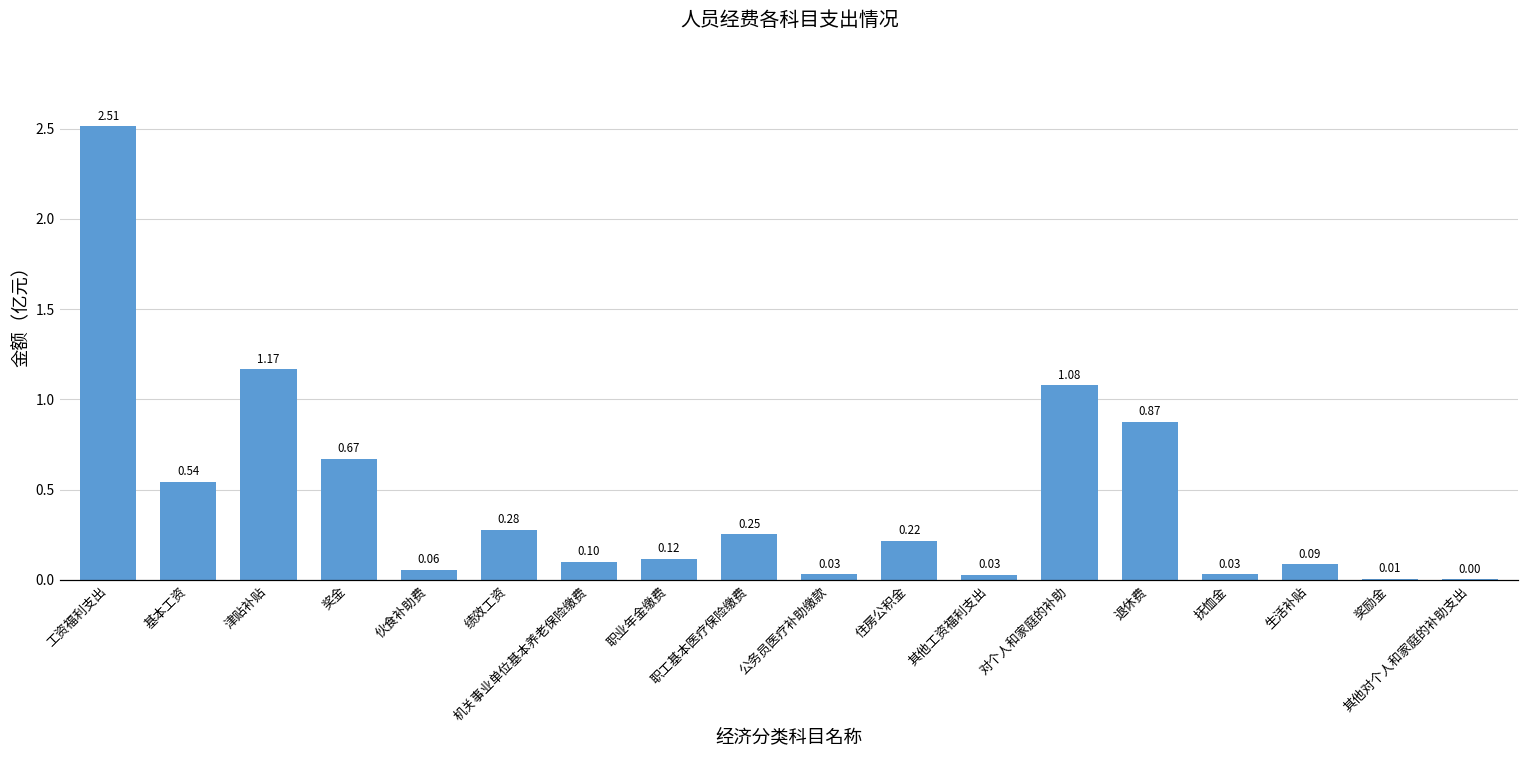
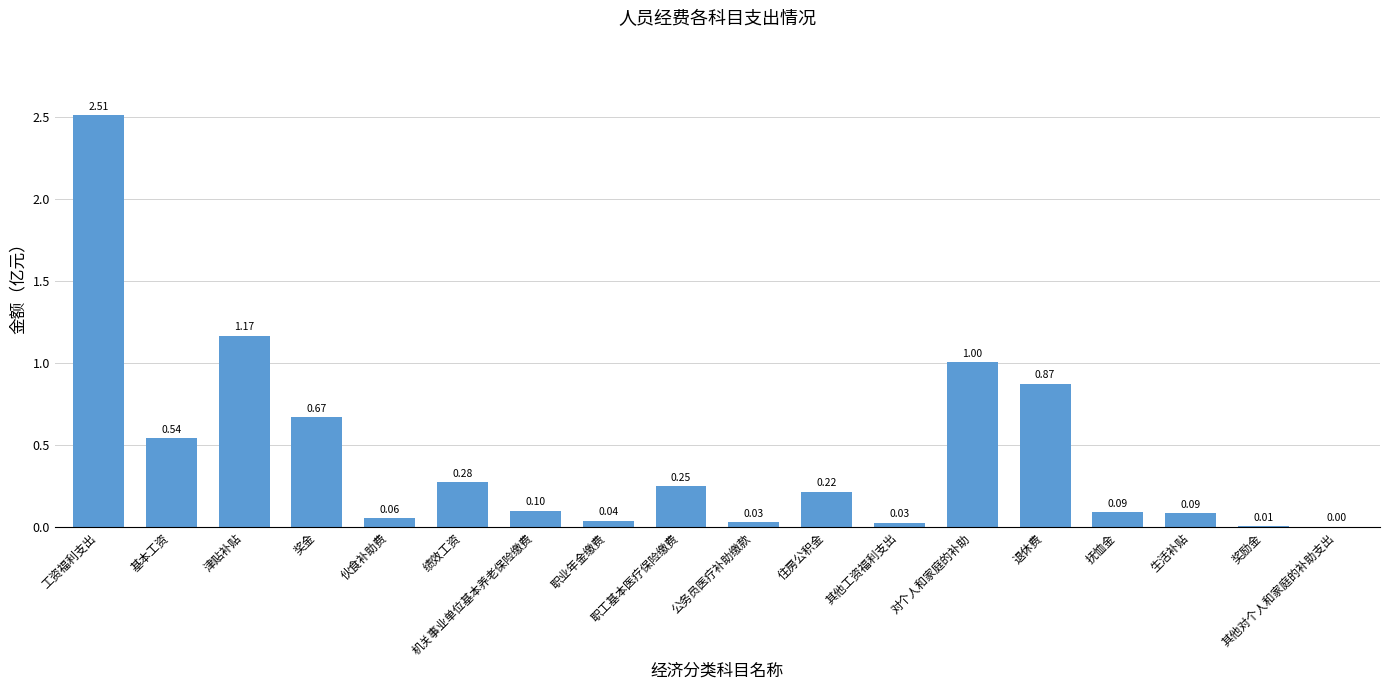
职业年金缴费: 0.12 -> 0.04
对个人和家庭的补助: 1.08 -> 1.00
抚恤金: 0.03 -> 0.09
